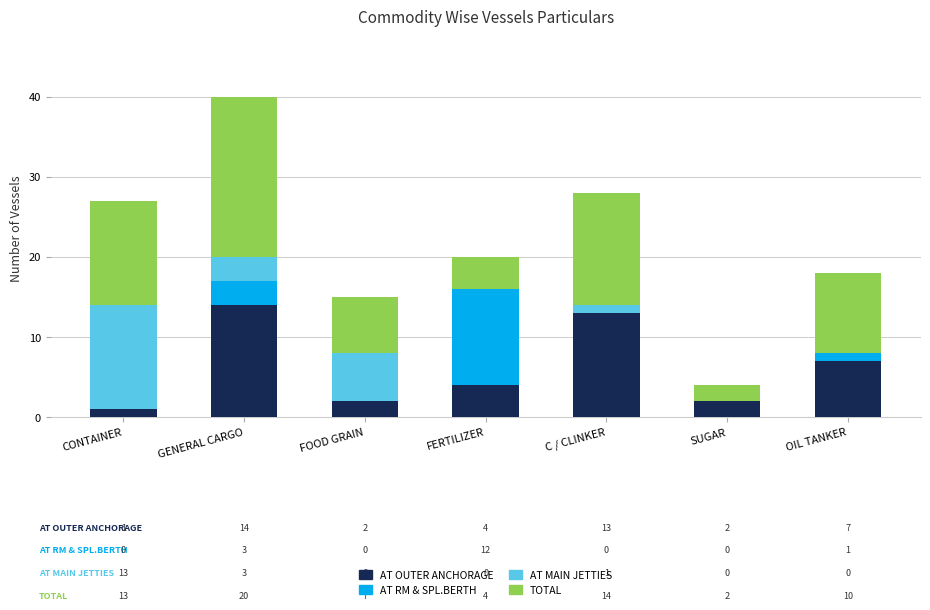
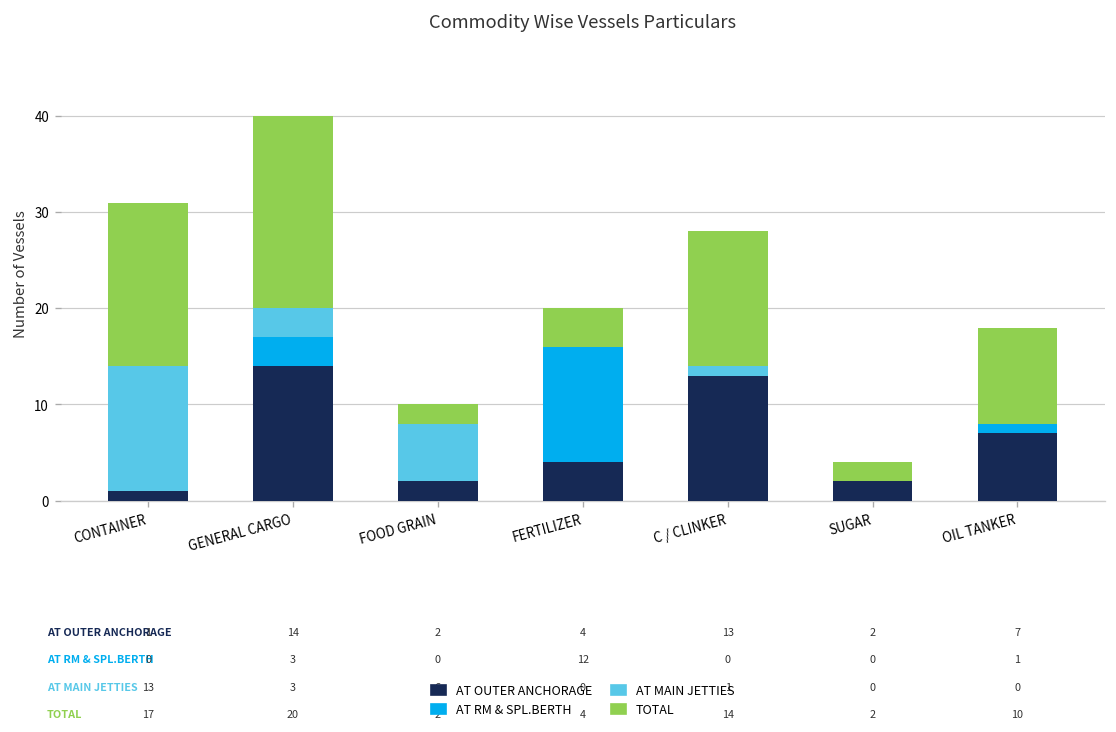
TOTAL, CONTAINER: 13 -> 17
TOTAL, FOOD GRAIN: 7 -> 2
